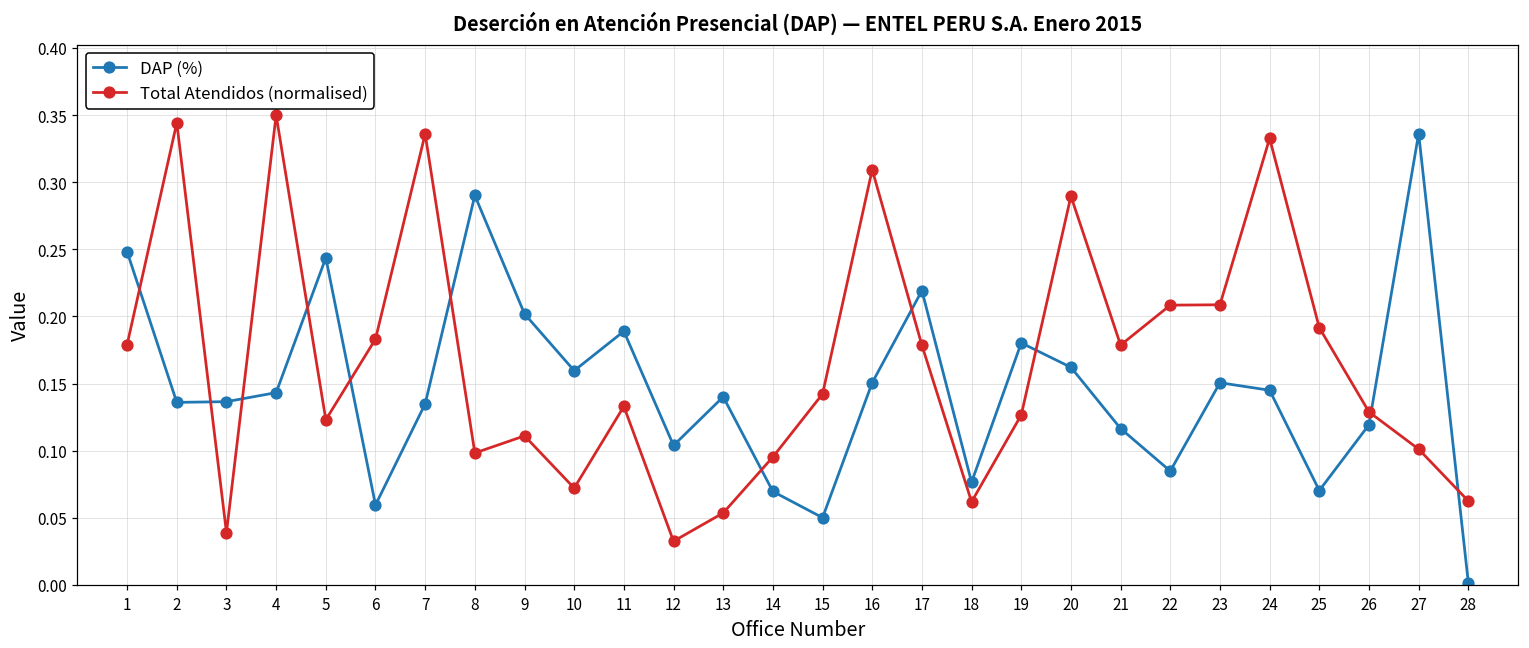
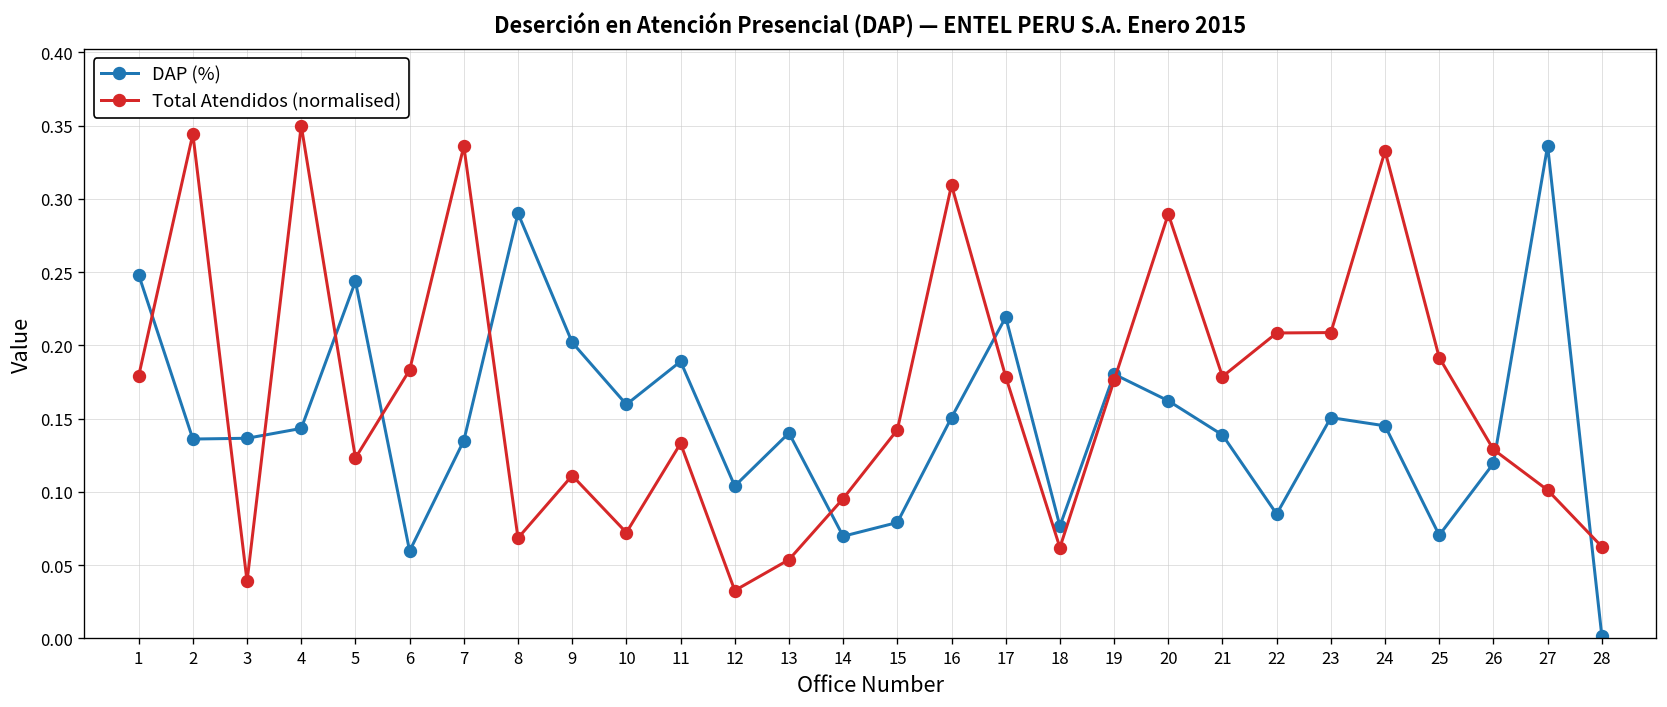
Total Atendidos (normalised), 8: 0.098 -> 0.068
DAP (%), 15: 0.050 -> 0.079
Total Atendidos (normalised), 19: 0.127 -> 0.176
DAP (%), 21: 0.117 -> 0.139
